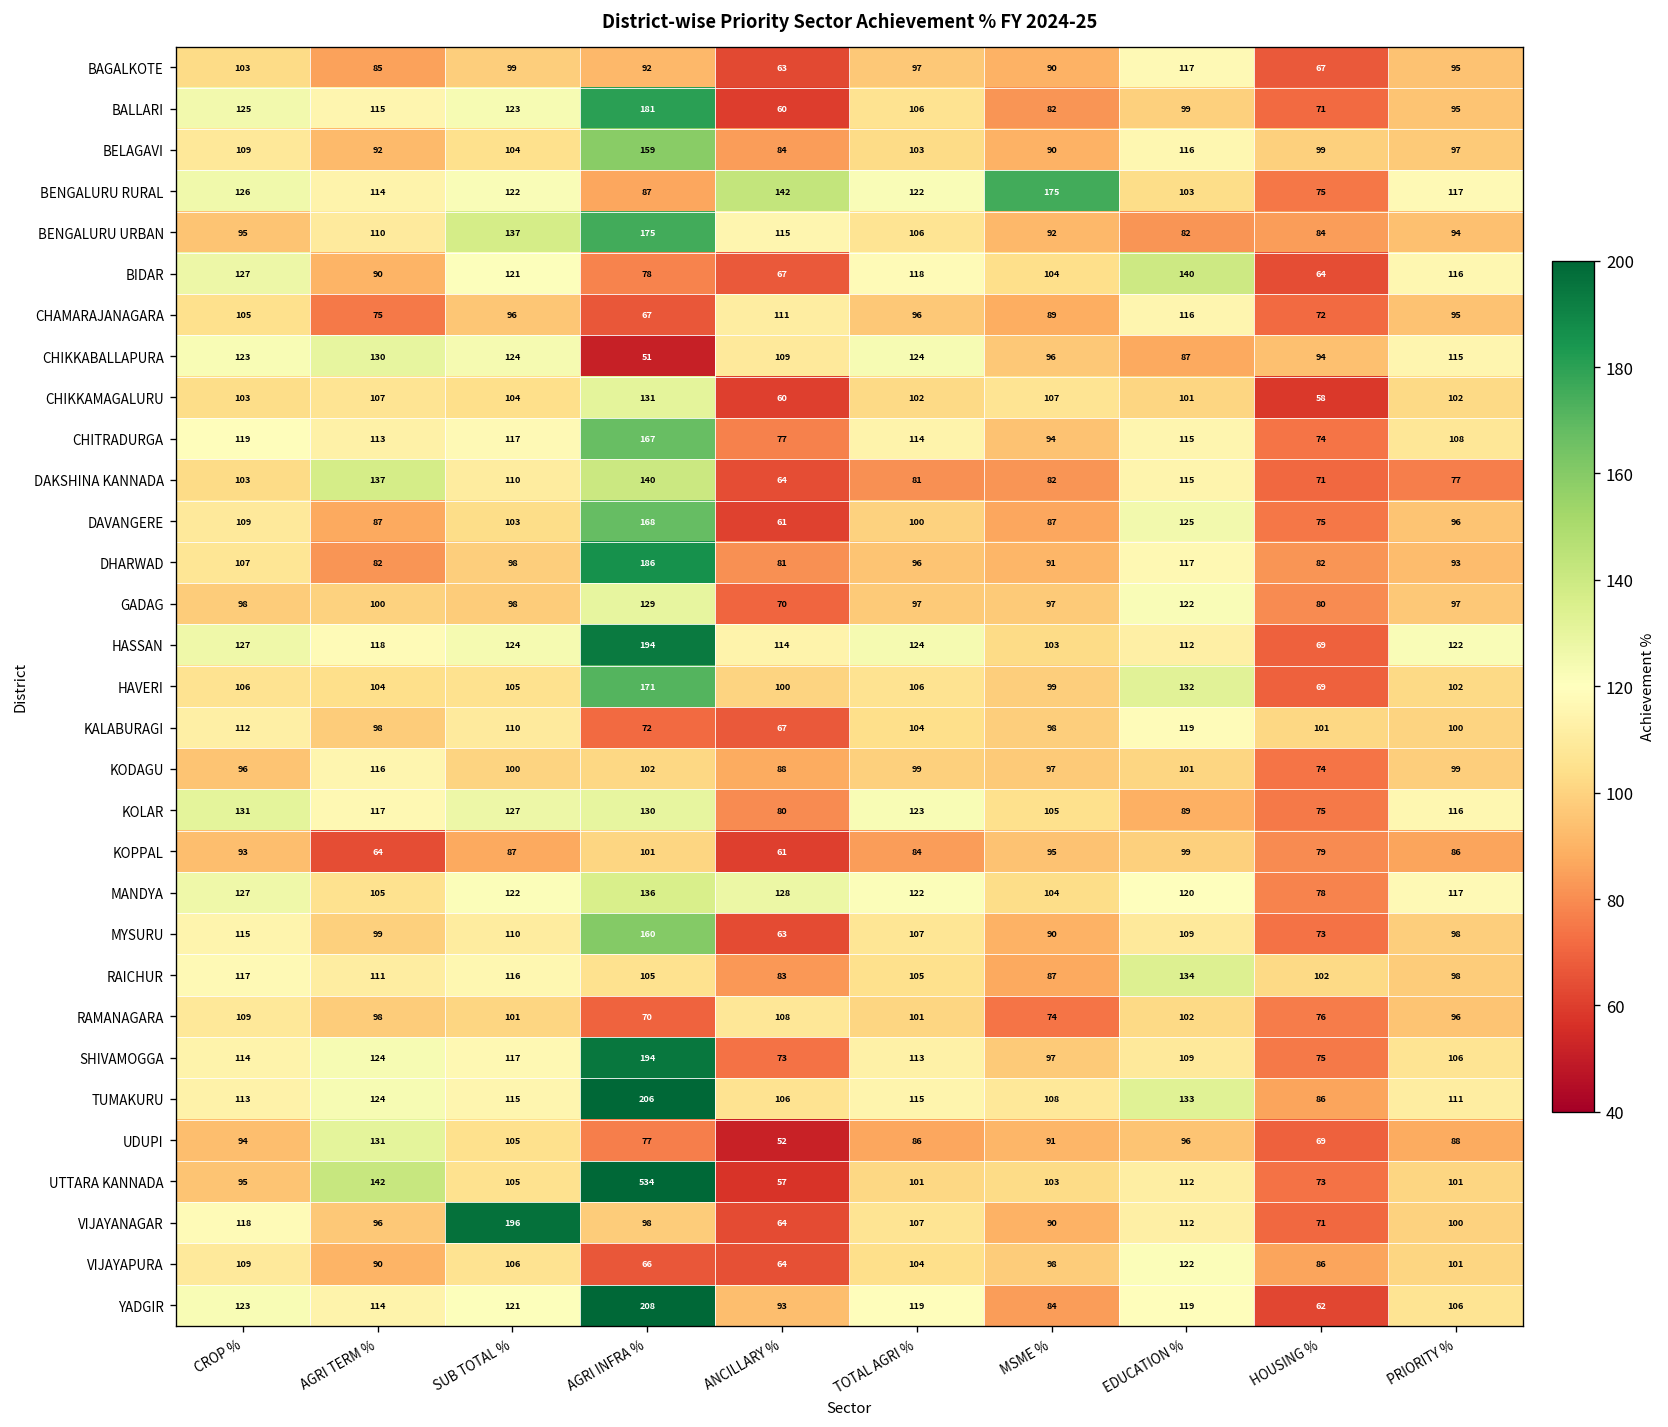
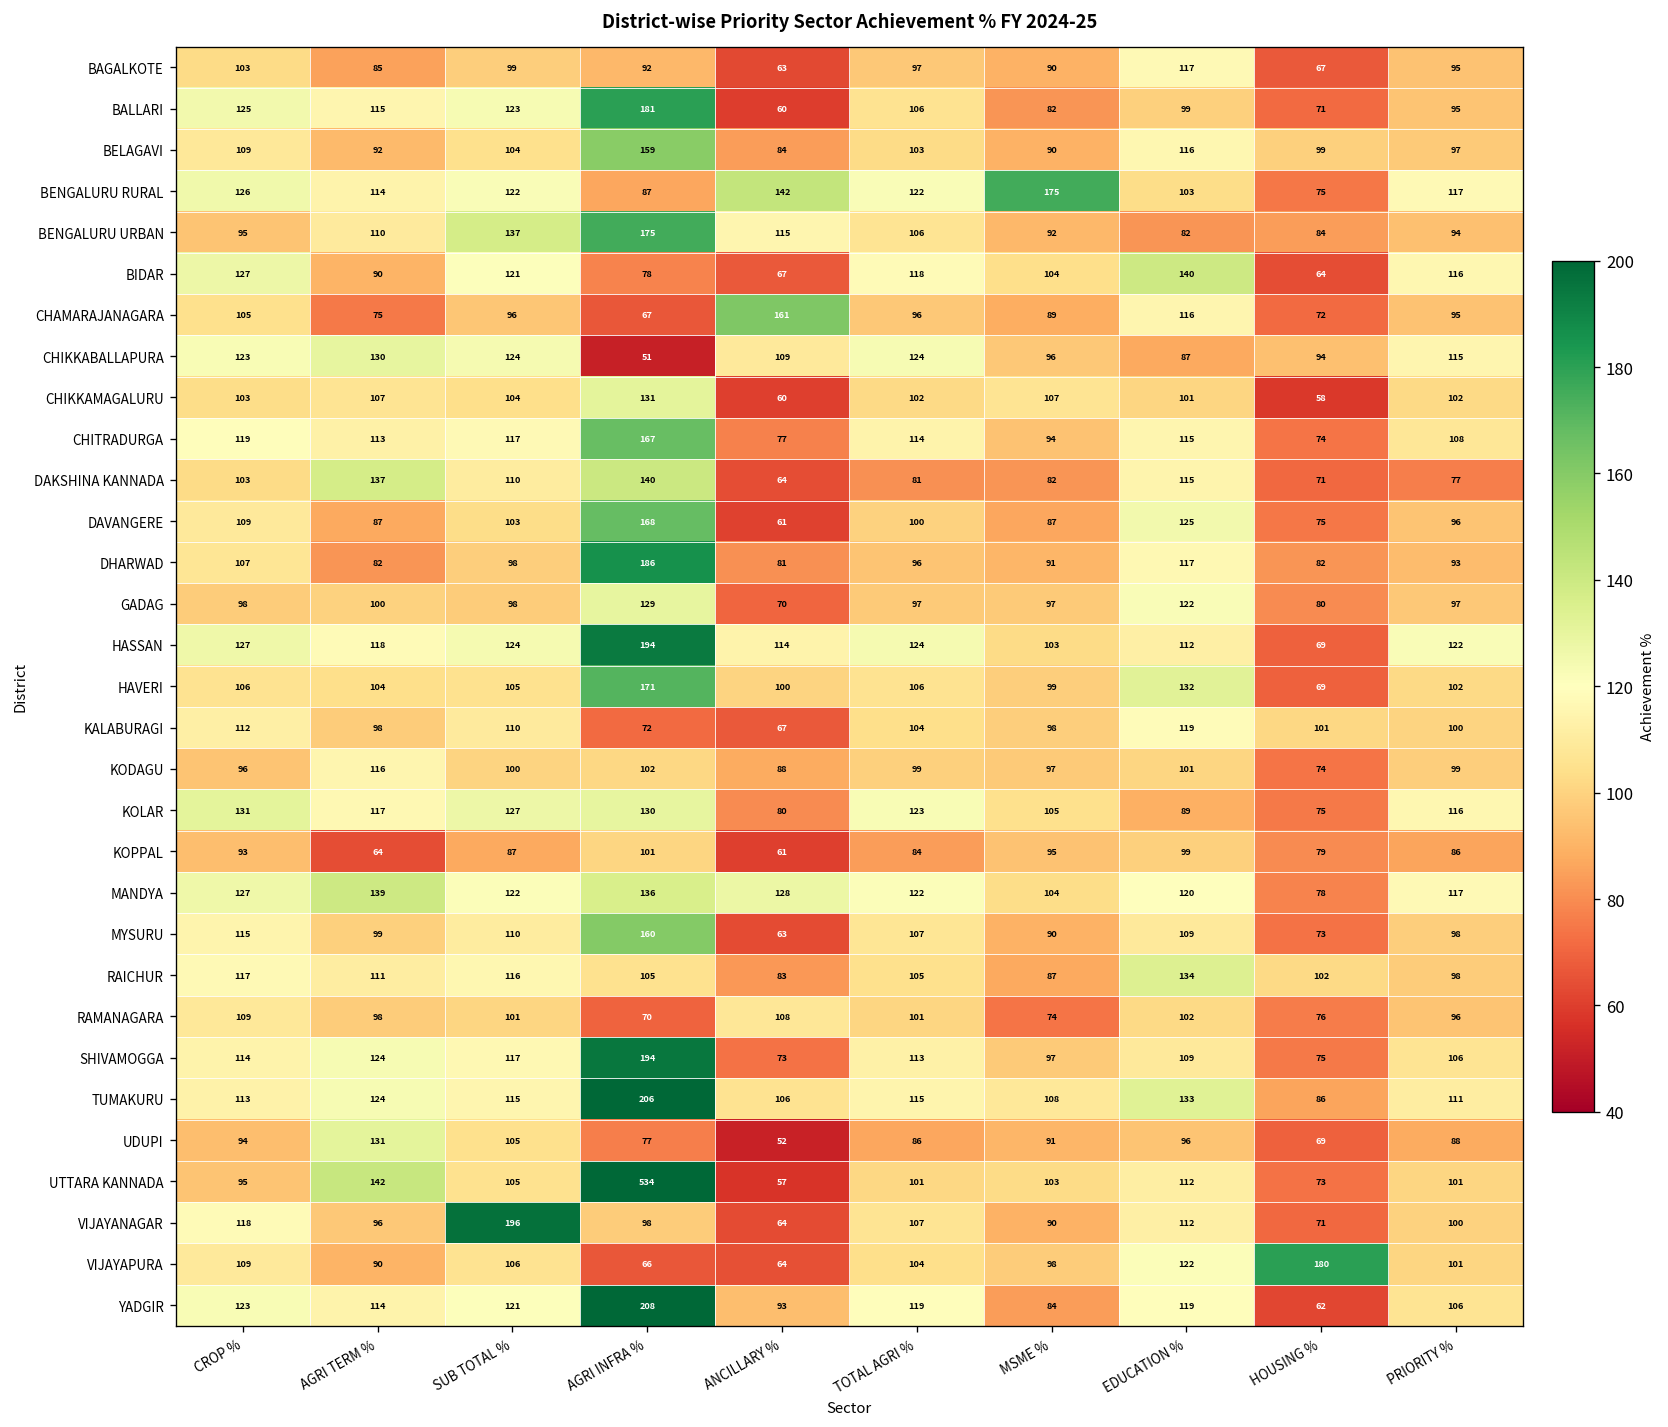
CHAMARAJANAGARA, ANCILLARY %: 111 -> 161
MANDYA, AGRI TERM %: 105 -> 139
VIJAYAPURA, HOUSING %: 86 -> 180
